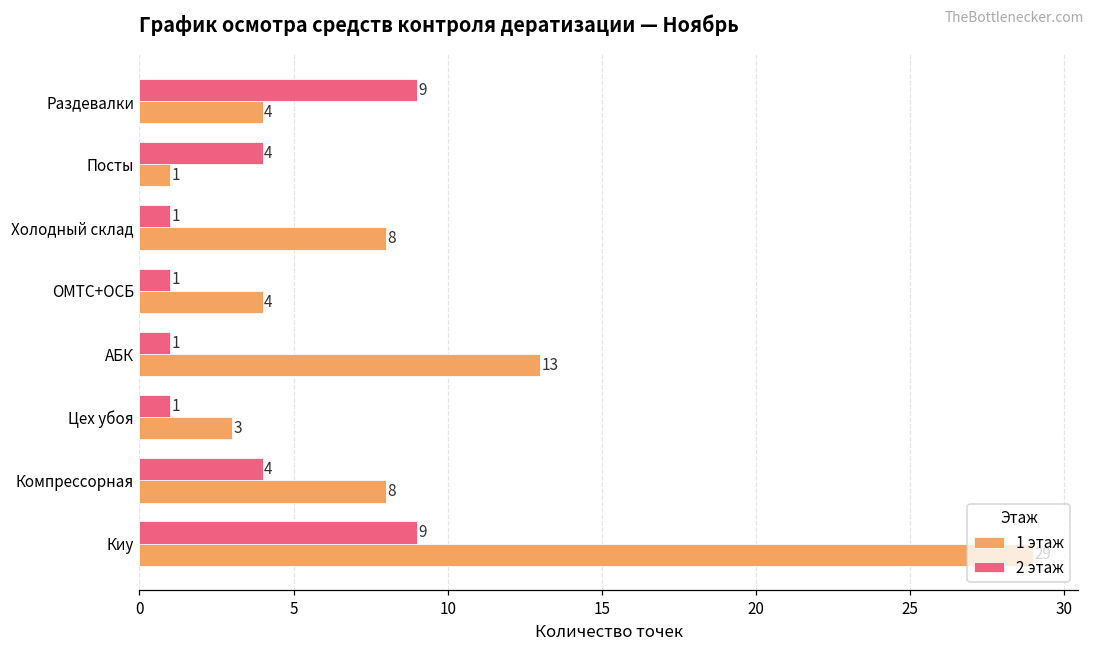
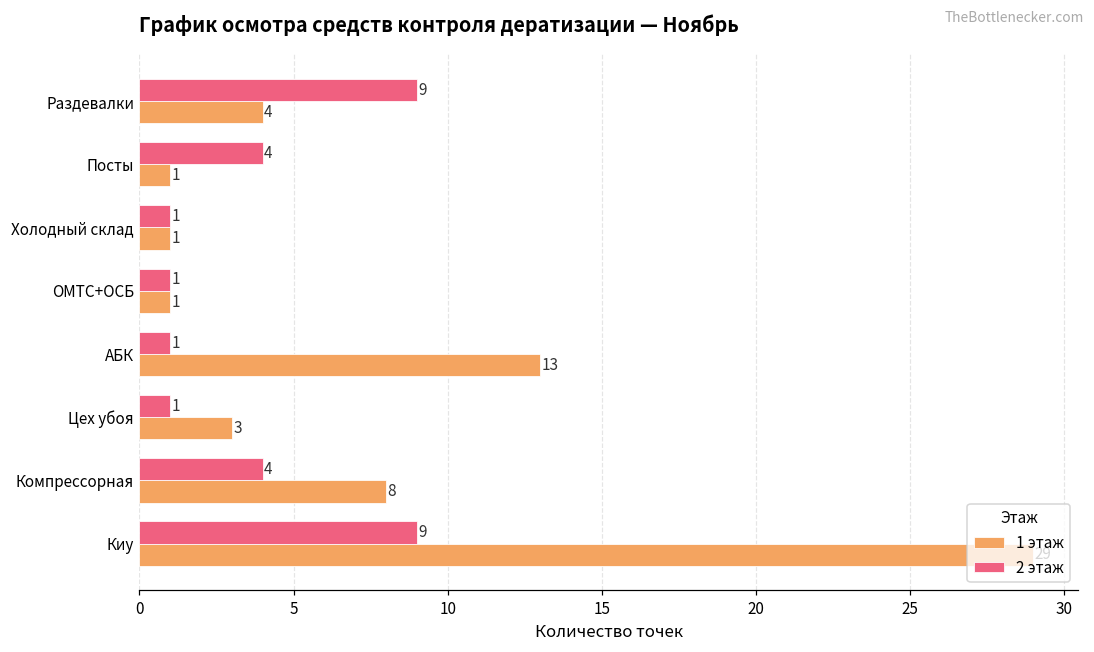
1 этаж, Холодный склад: 8 -> 1
1 этаж, ОМТС+ОСБ: 4 -> 1
